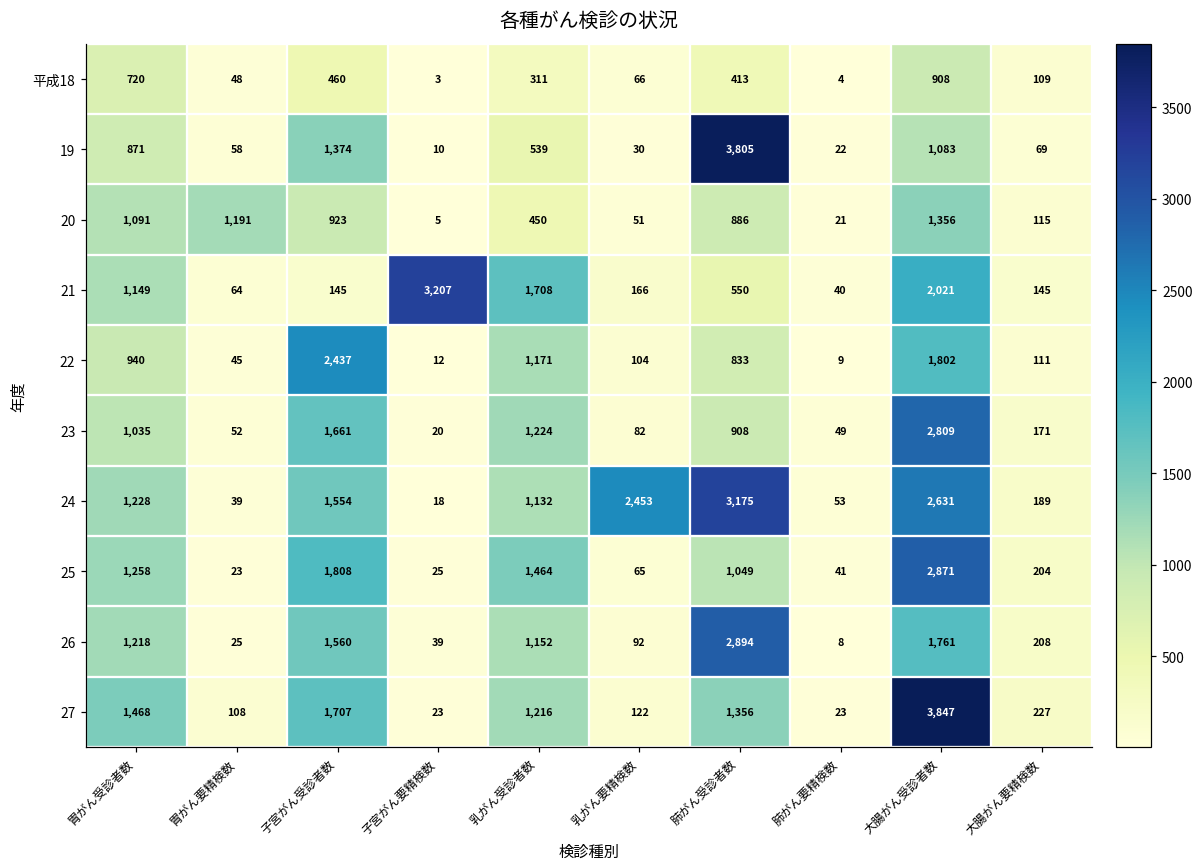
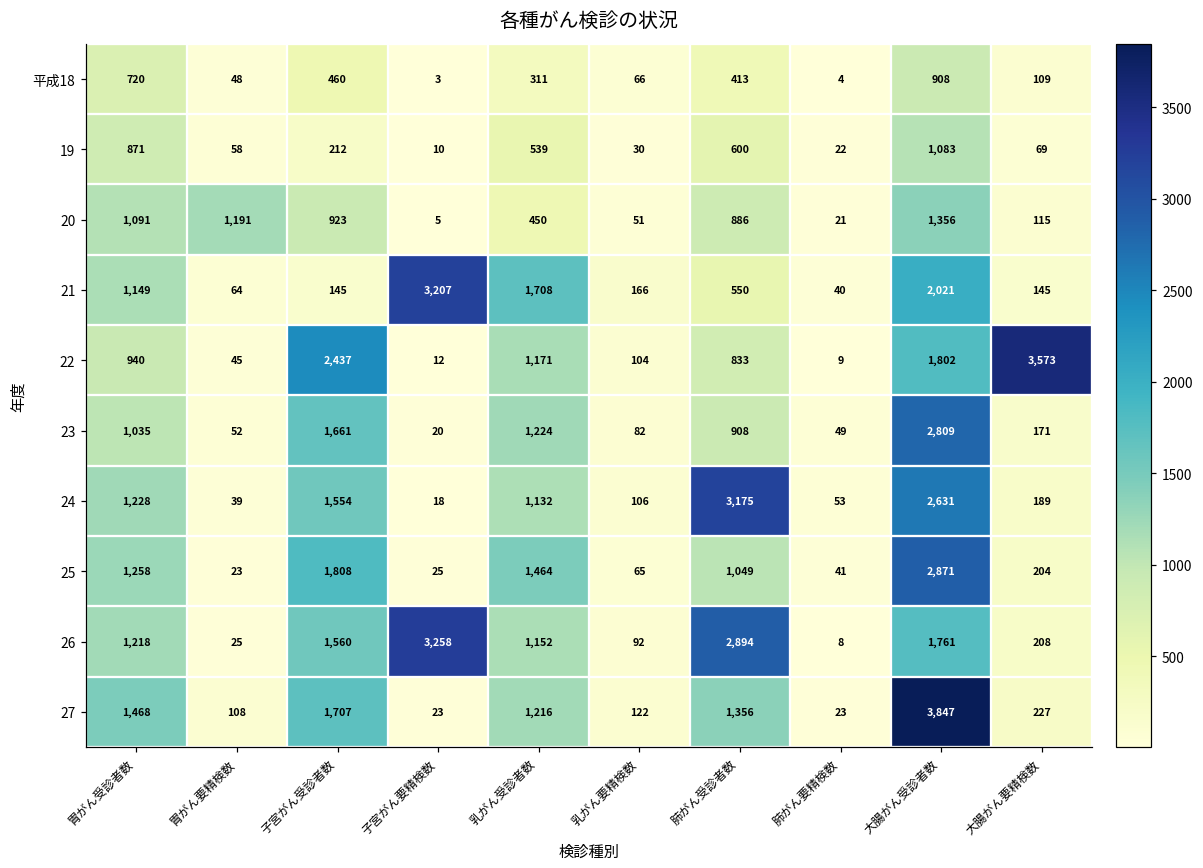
19, 子宮がん受診者数: 1,374 -> 212
19, 肺がん受診者数: 3,805 -> 600
22, 大腸がん要精検数: 111 -> 3,573
24, 乳がん要精検数: 2,453 -> 106
26, 子宮がん要精検数: 39 -> 3,258
